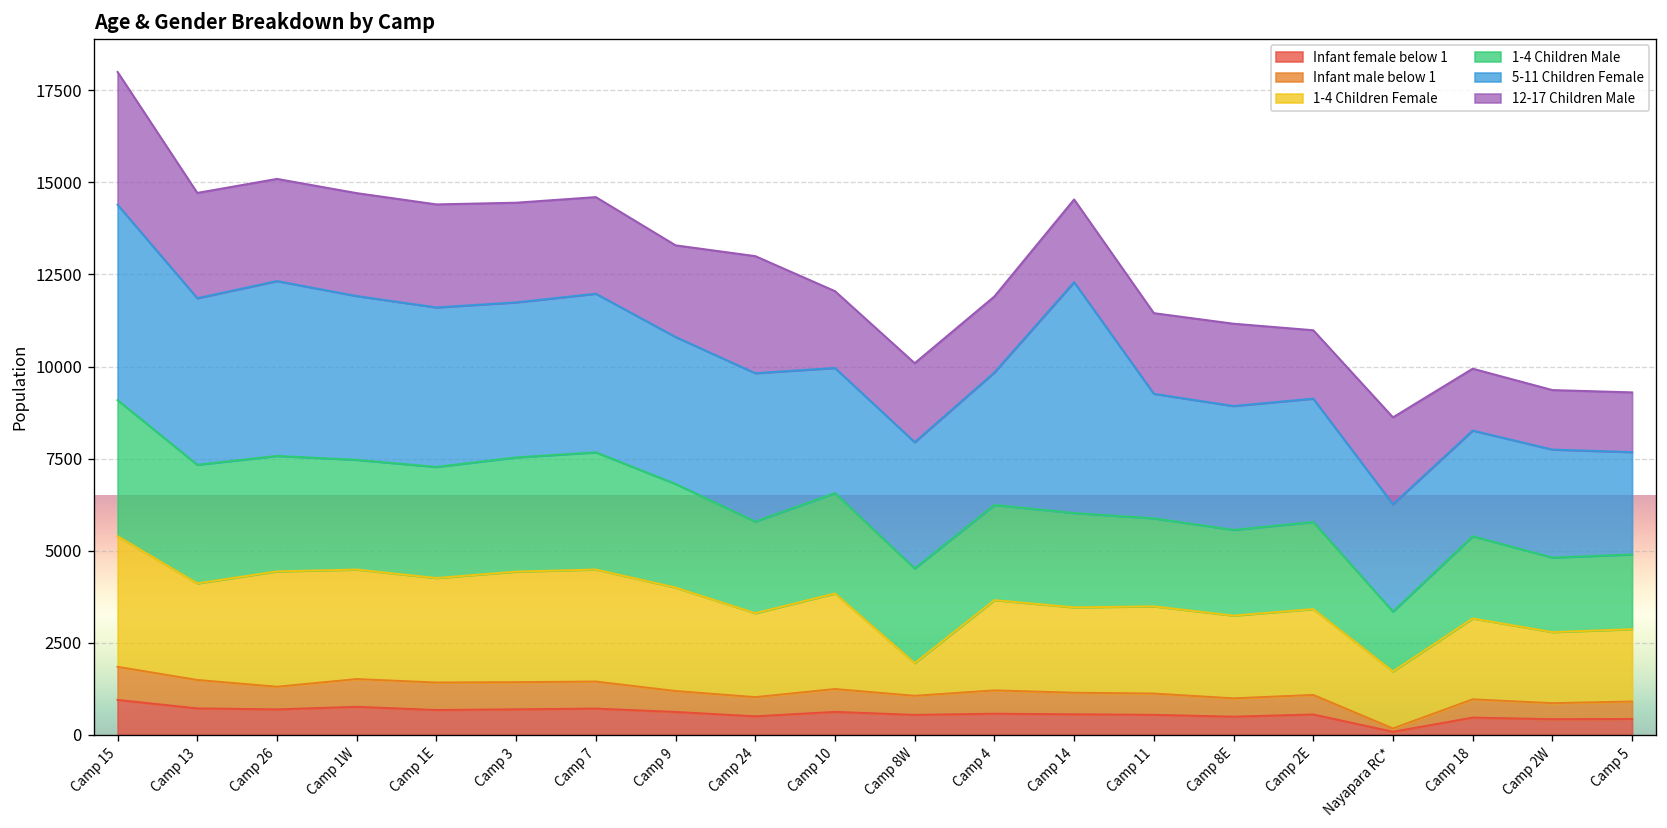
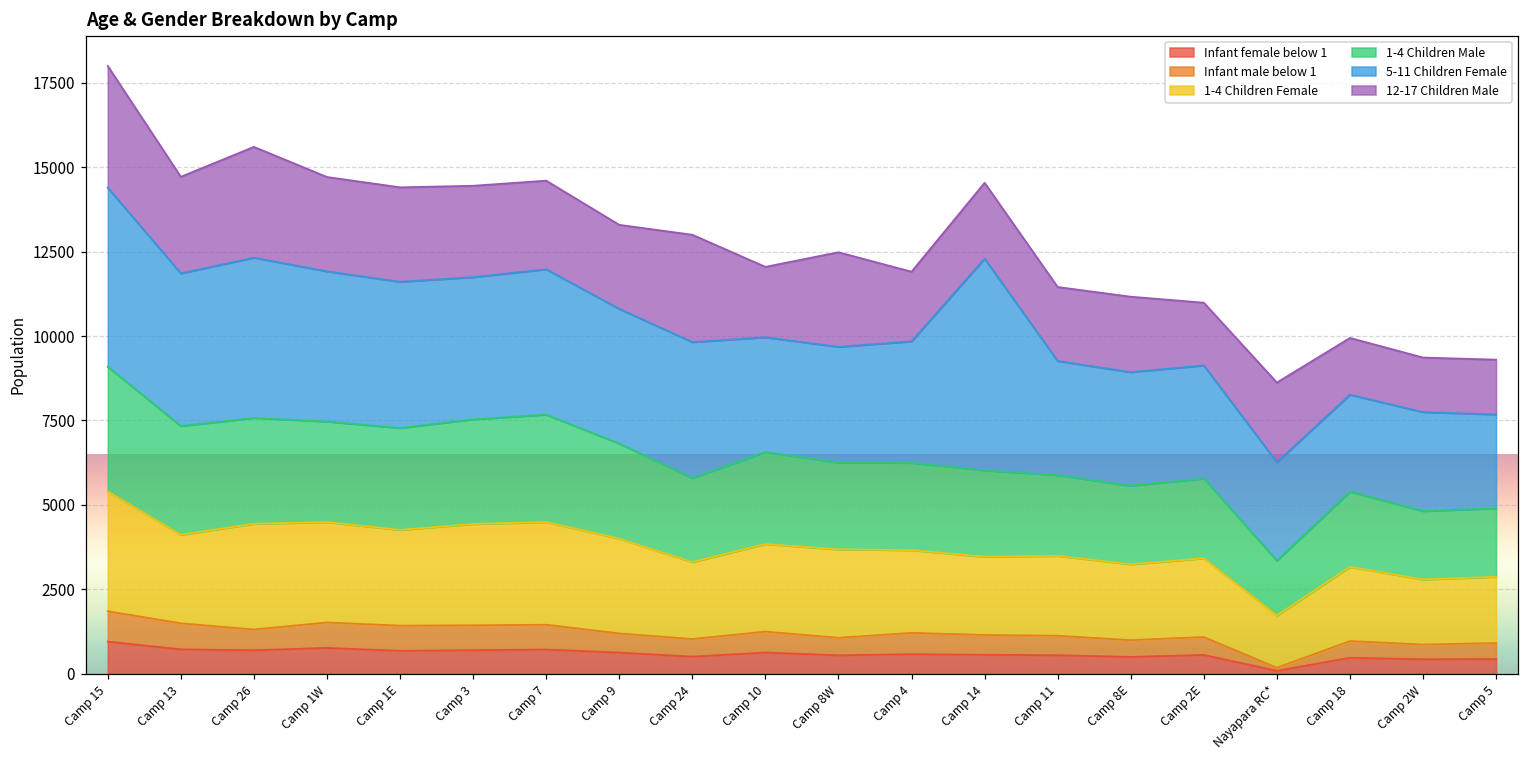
12-17 Children Male, Camp 26: 2800 -> 3300
1-4 Children Female, Camp 8W: 900 -> 2600
12-17 Children Male, Camp 8W: 2100 -> 2800
